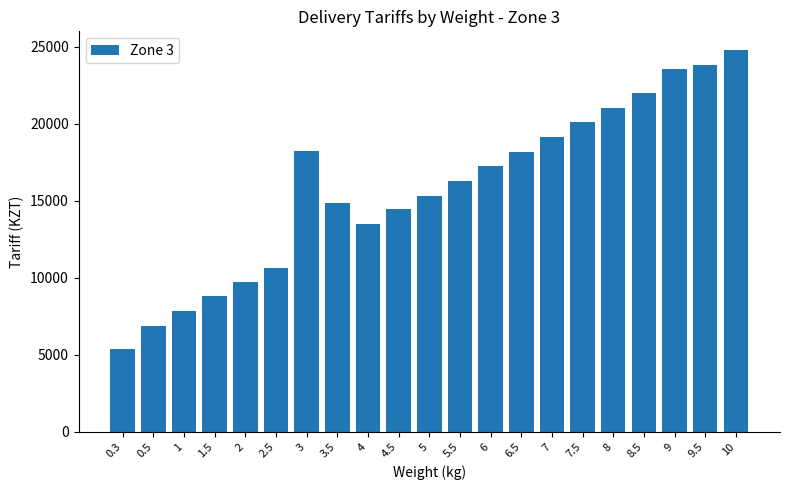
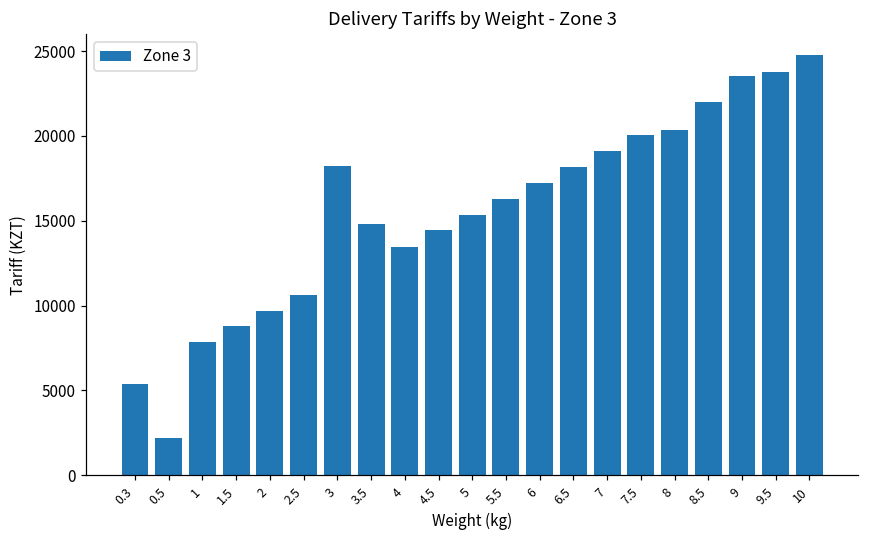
0.5: 6900 -> 2200
8: 21000 -> 20400
